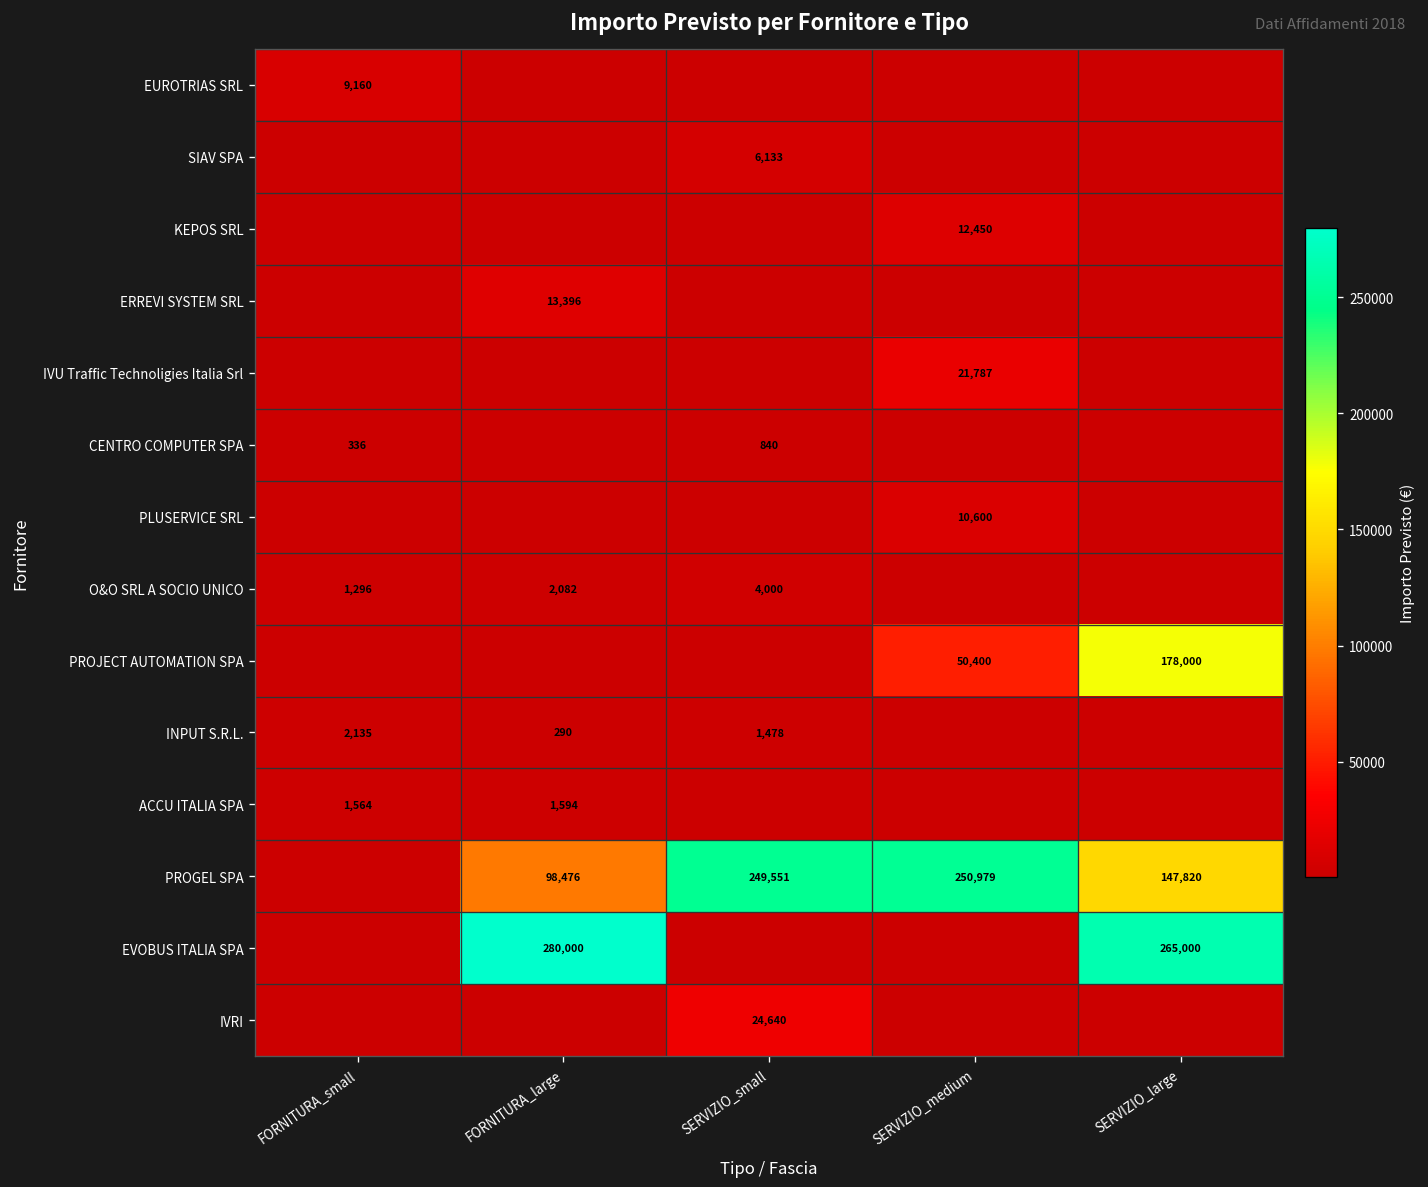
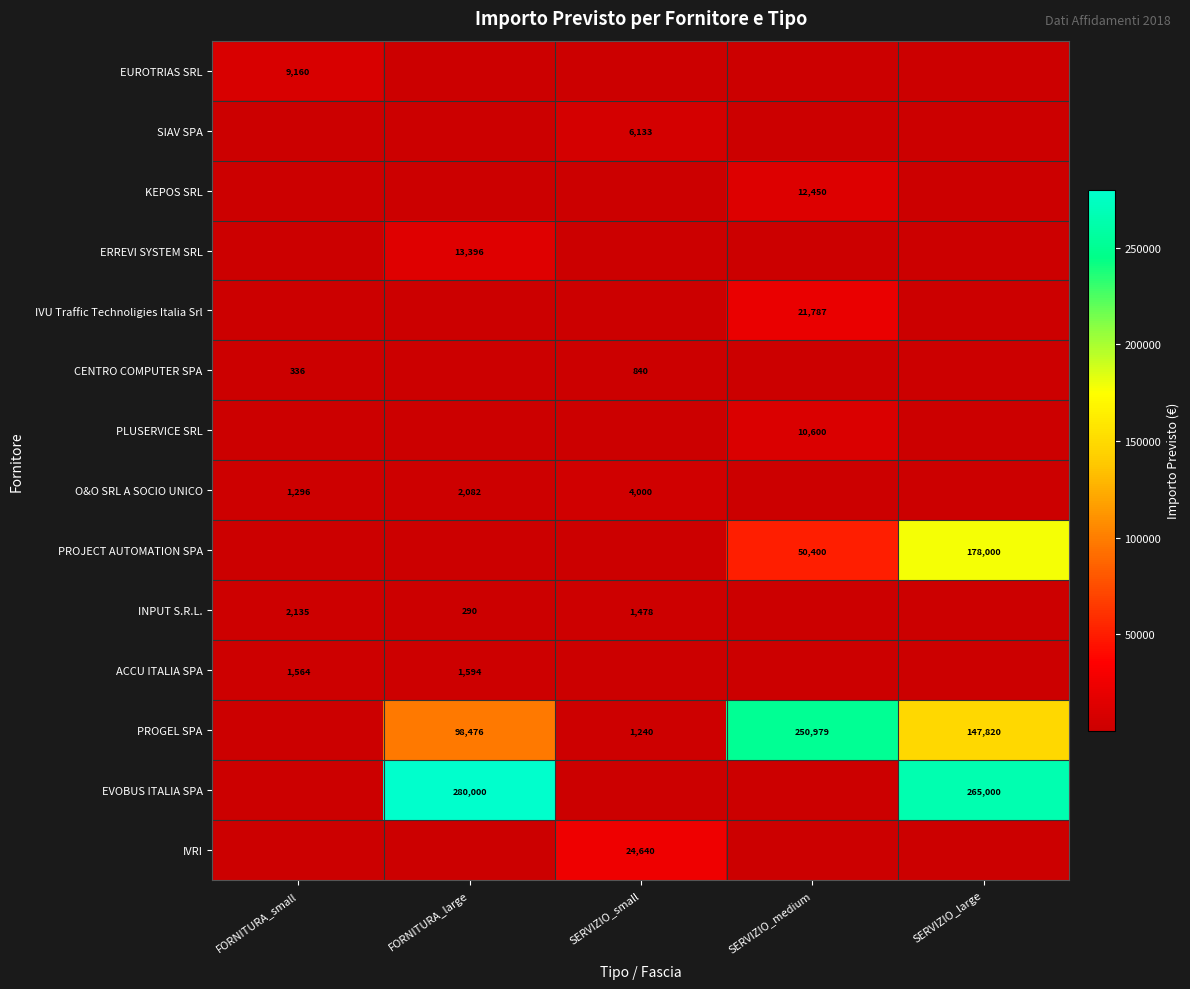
PROGEL SPA, SERVIZIO_small: 249,551 -> 1,240
